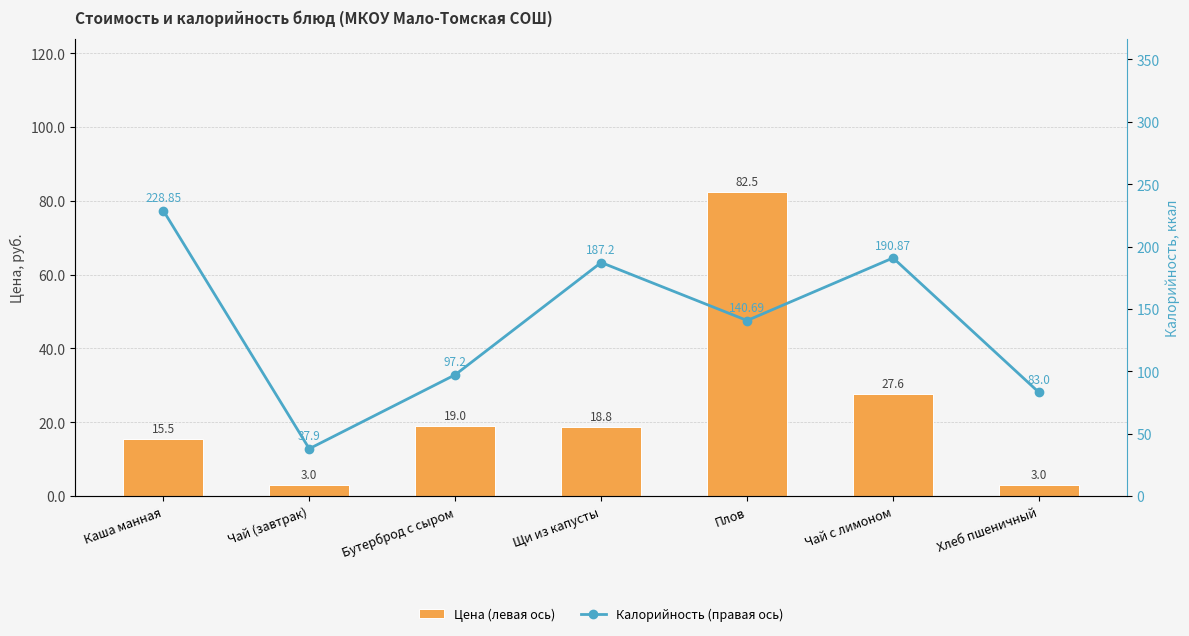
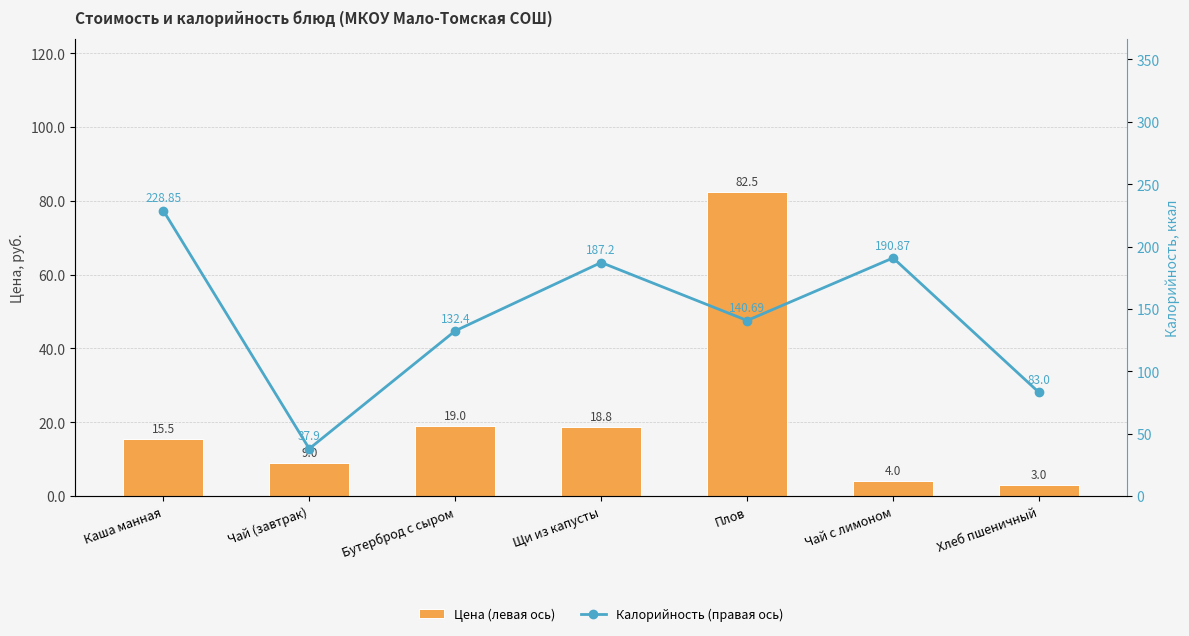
Цена (левая ось), Чай (завтрак): 3.0 -> 9.0
Цена (левая ось), Чай с лимоном: 27.6 -> 4.0
Калорийность (правая ось), Бутерброд с сыром: 97.2 -> 132.4
